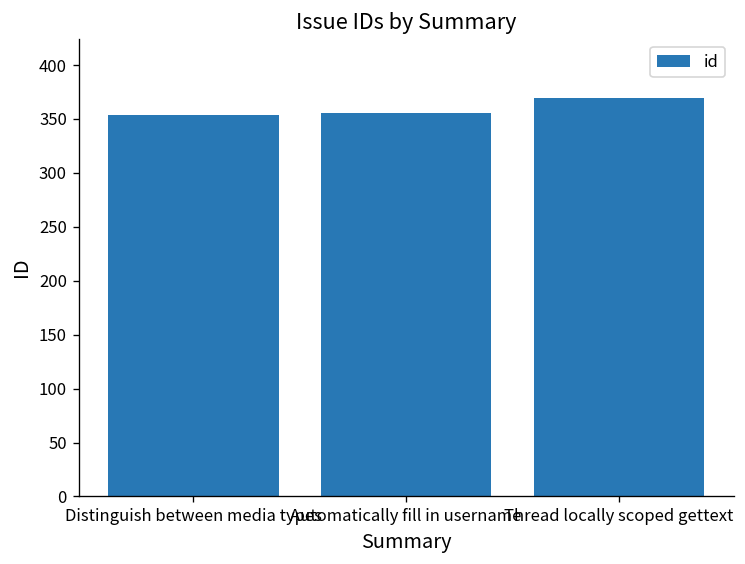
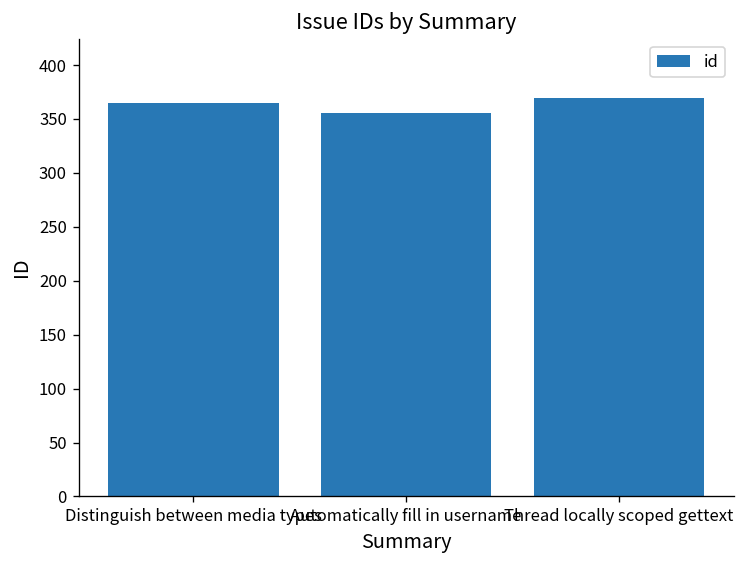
Distinguish between media types: 350 -> 370
